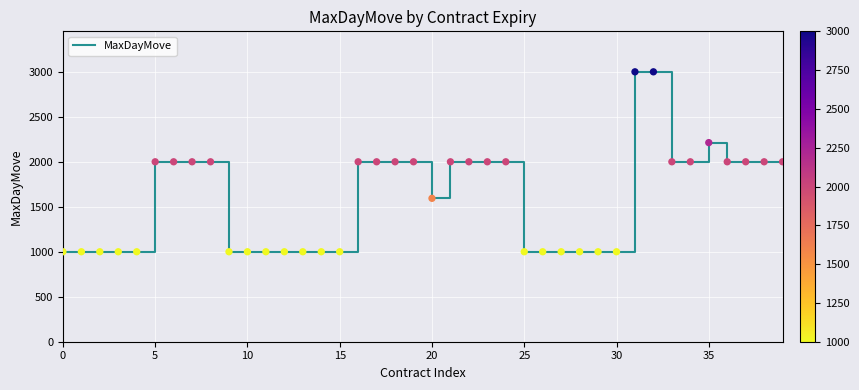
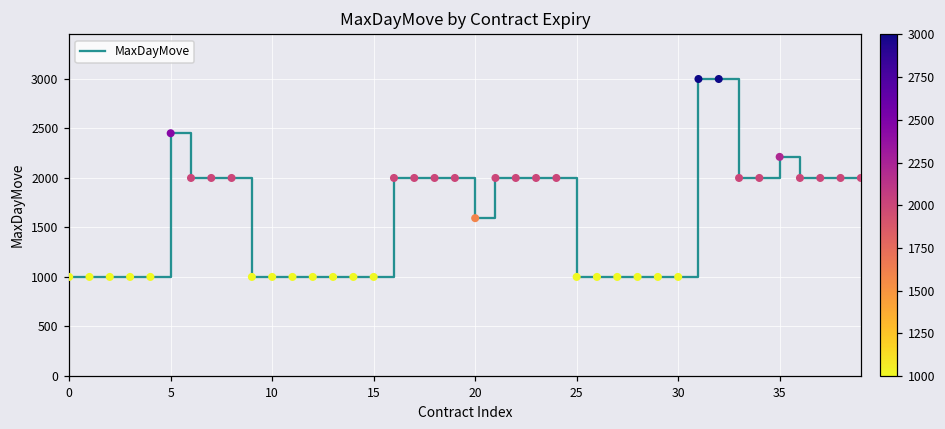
5: 2000 -> 2500
